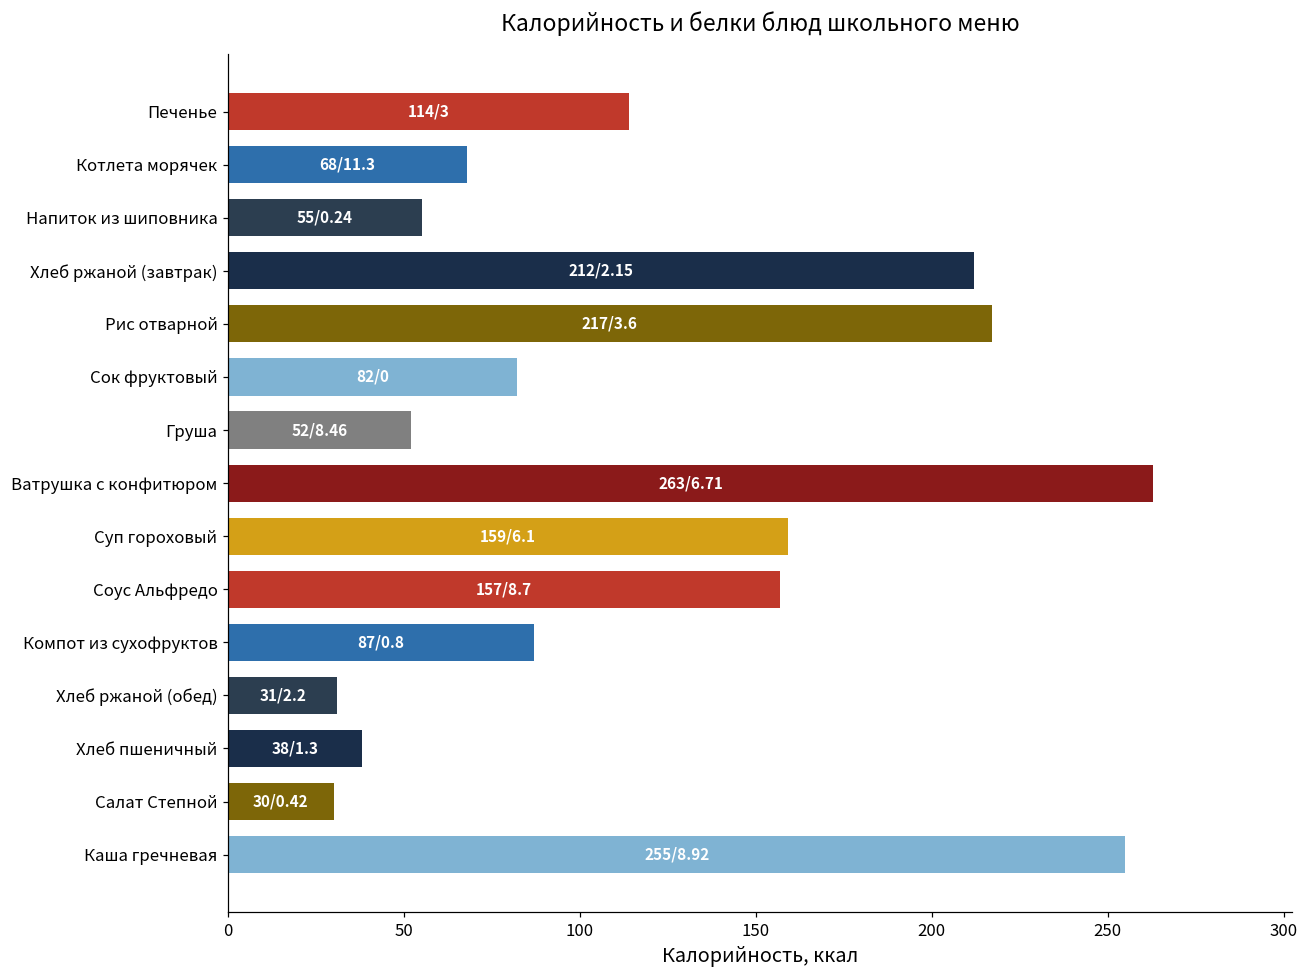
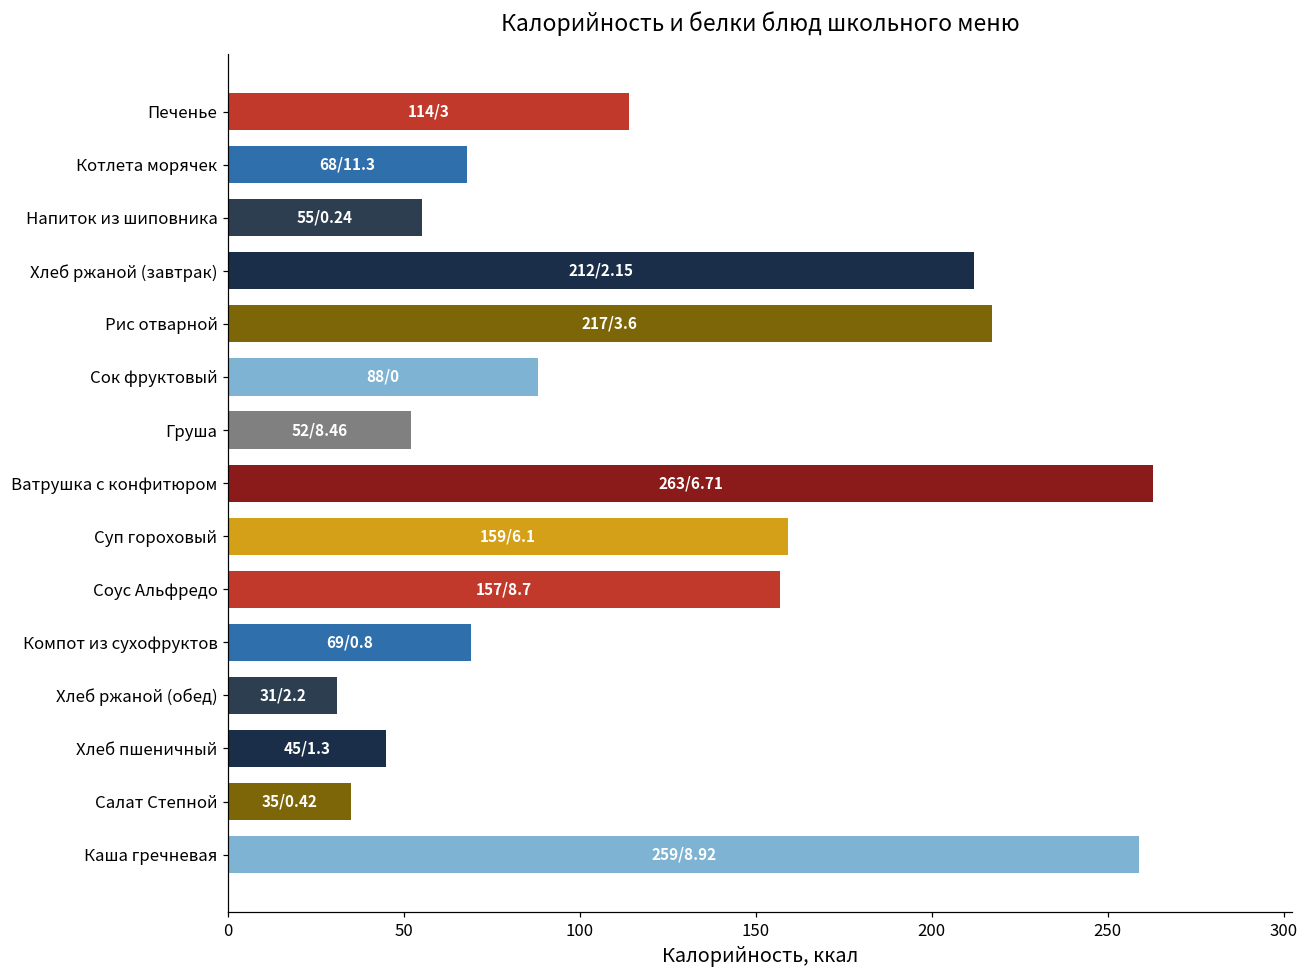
Сок фруктовый: 82 -> 88
Компот из сухофруктов: 87 -> 69
Хлеб пшеничный: 38 -> 45
Салат Степной: 30 -> 35
Каша гречневая: 255 -> 259
